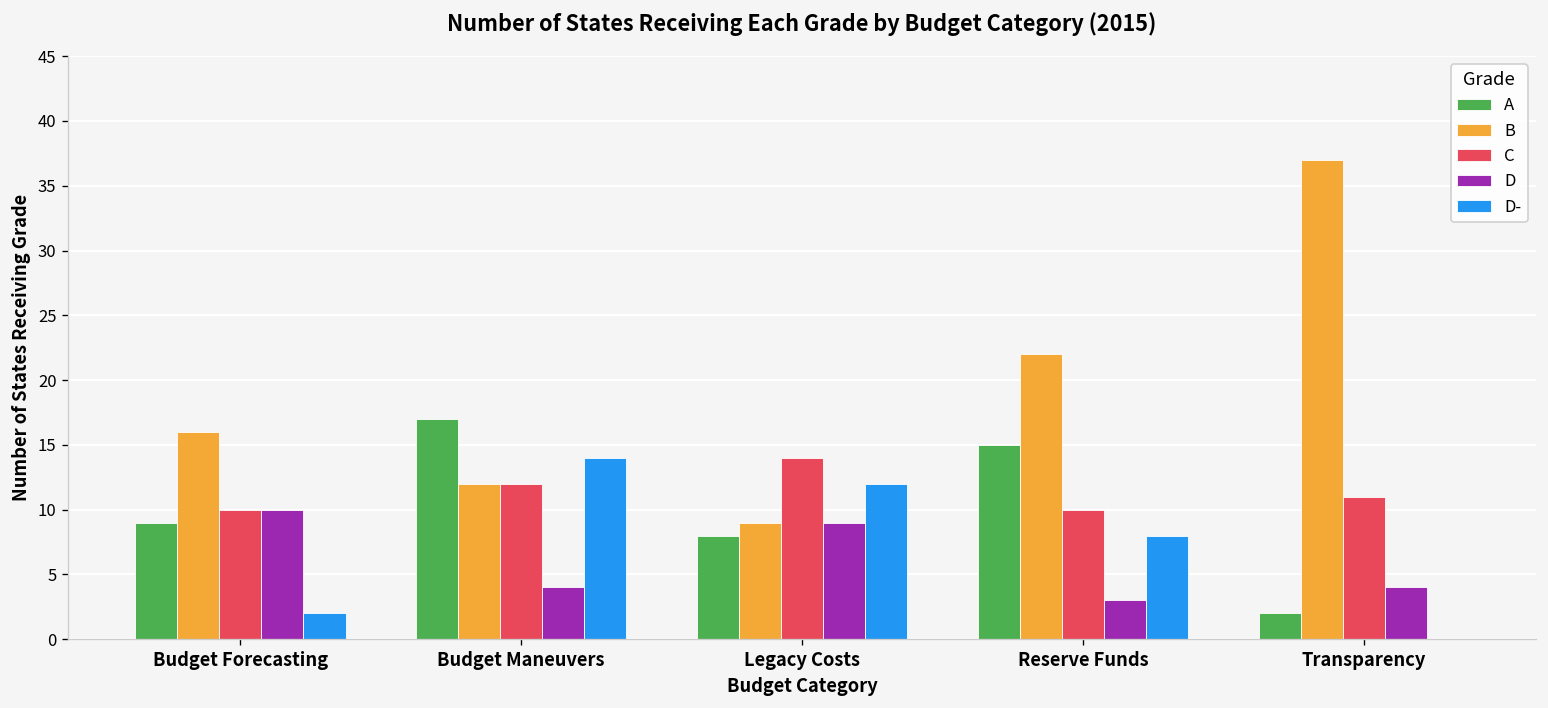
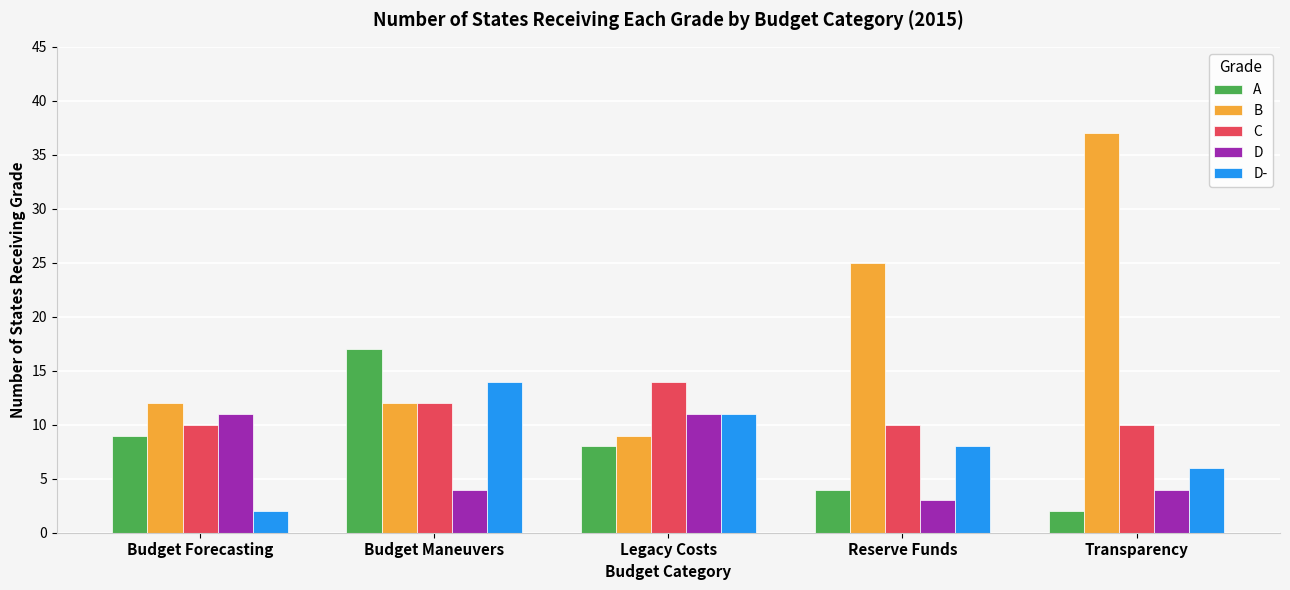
B, Budget Forecasting: 16 -> 12
D, Budget Forecasting: 10 -> 11
D, Legacy Costs: 9 -> 11
D-, Legacy Costs: 12 -> 11
A, Reserve Funds: 15 -> 4
B, Reserve Funds: 22 -> 25
C, Transparency: 11 -> 10
D-, Transparency: 0 -> 6
